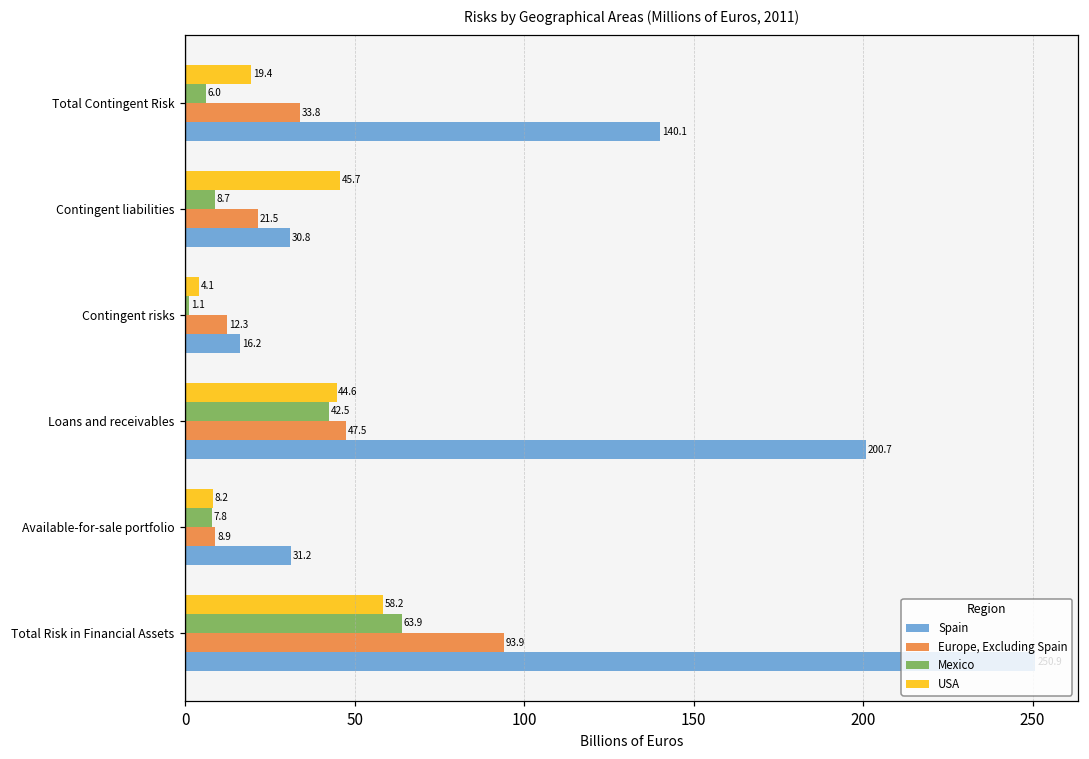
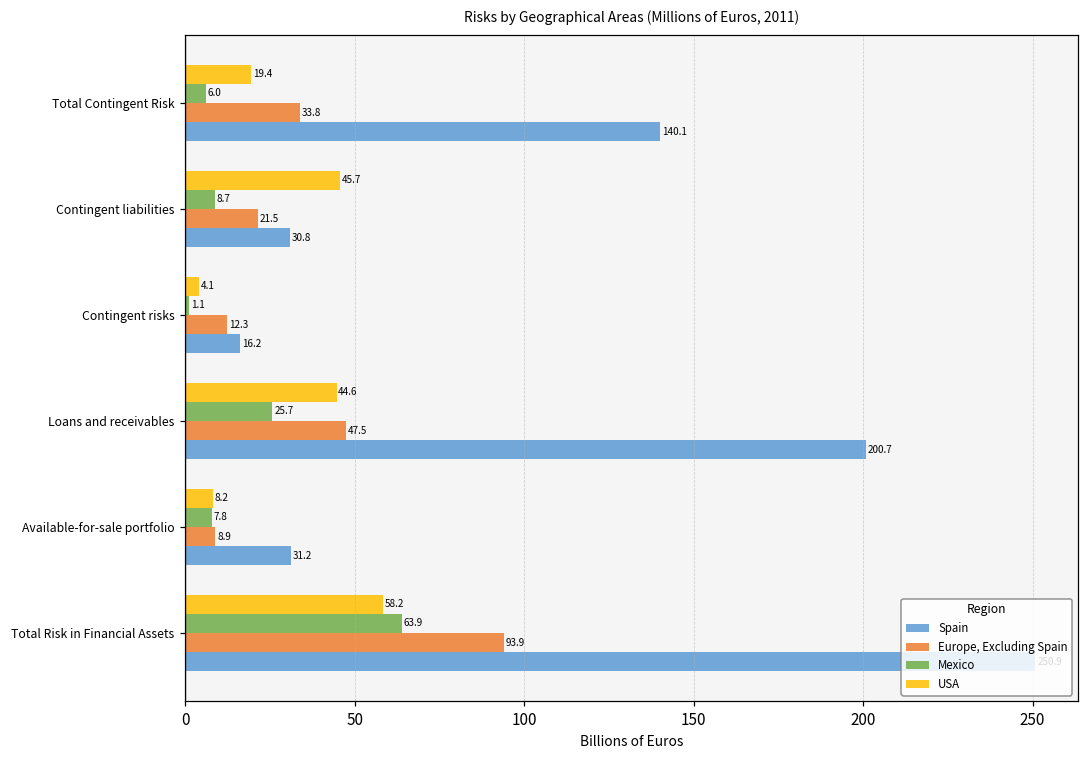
Mexico, Loans and receivables: 42.5 -> 25.7
